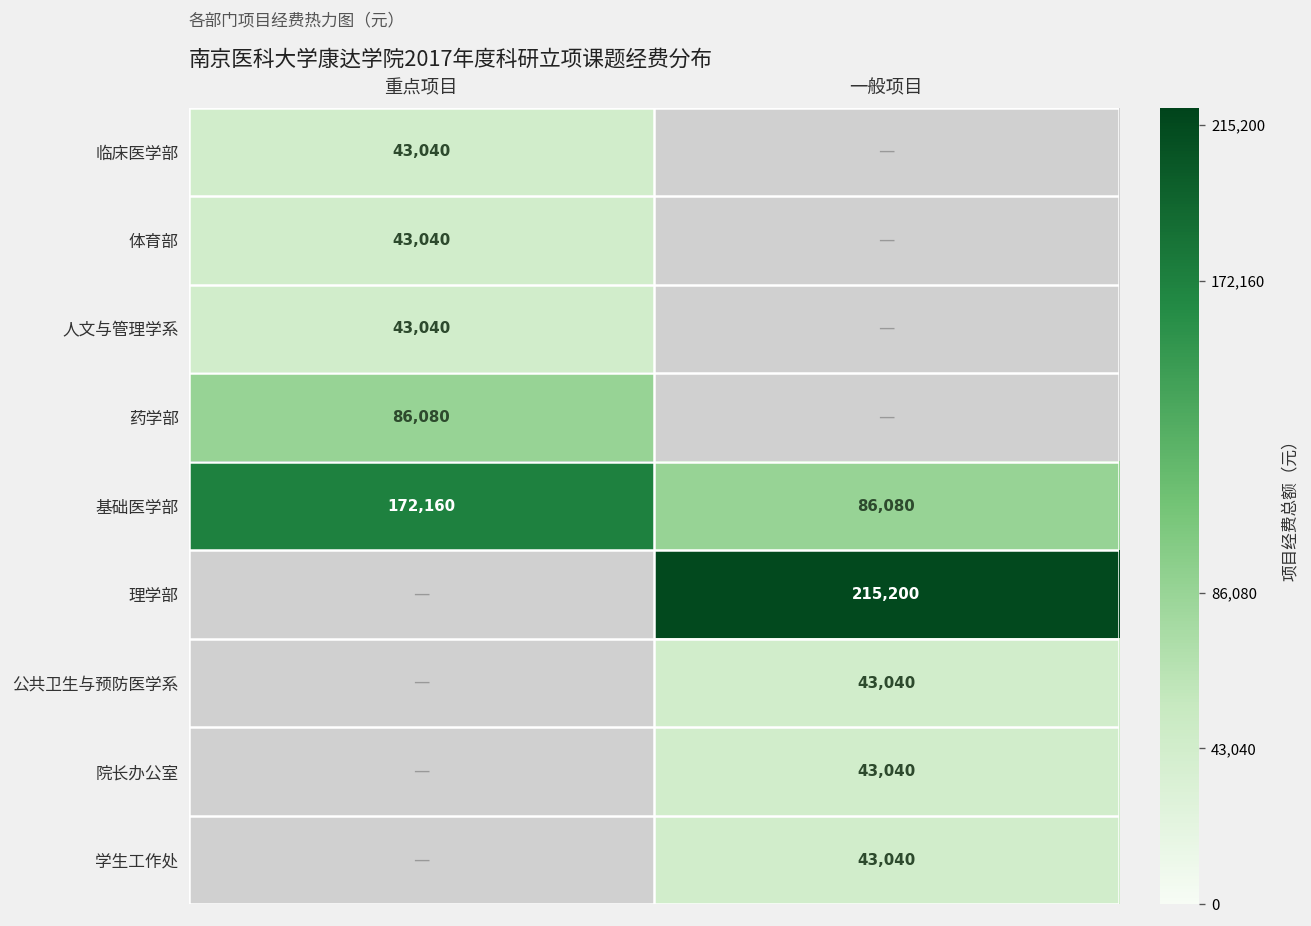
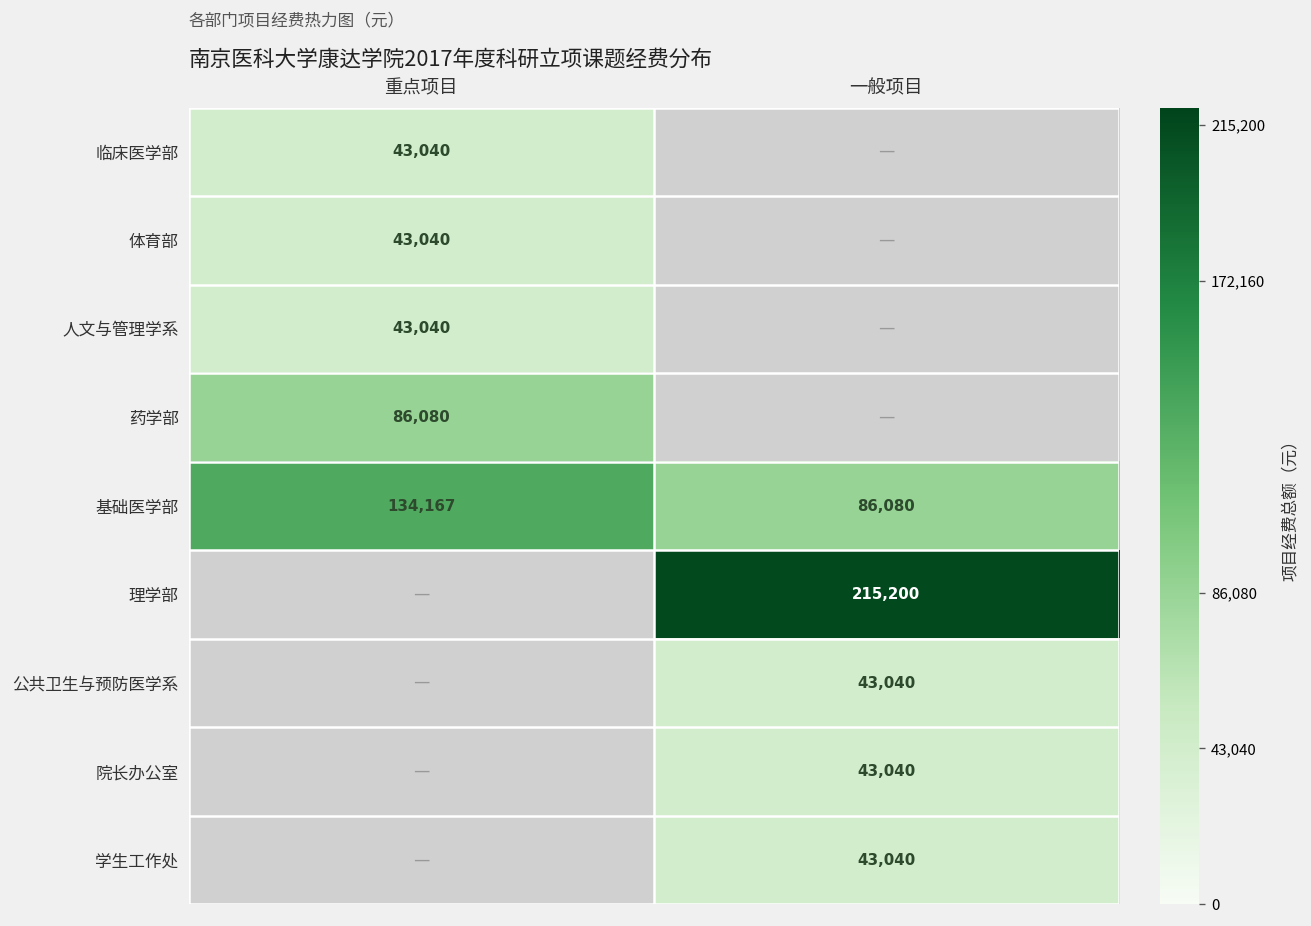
基础医学部, 重点项目: 172,160 -> 134,167
